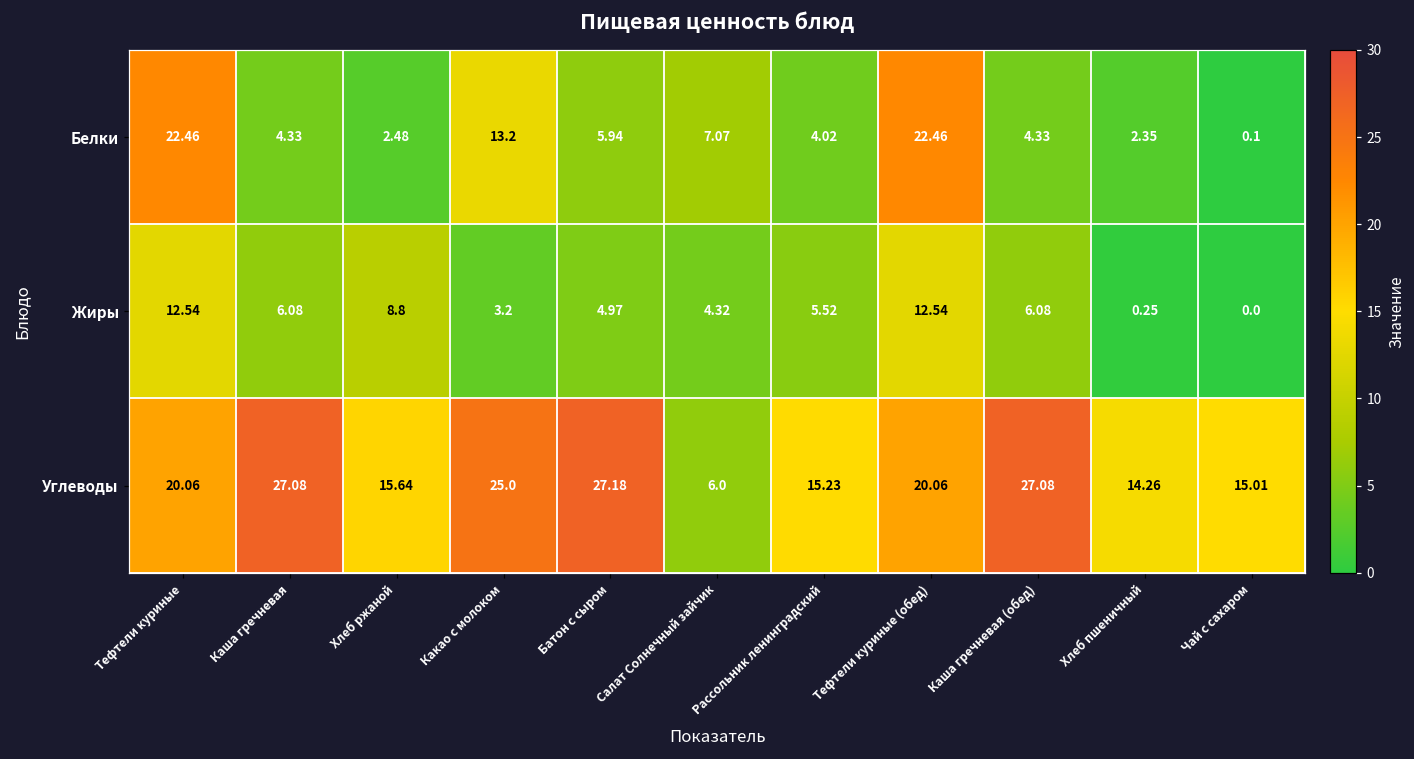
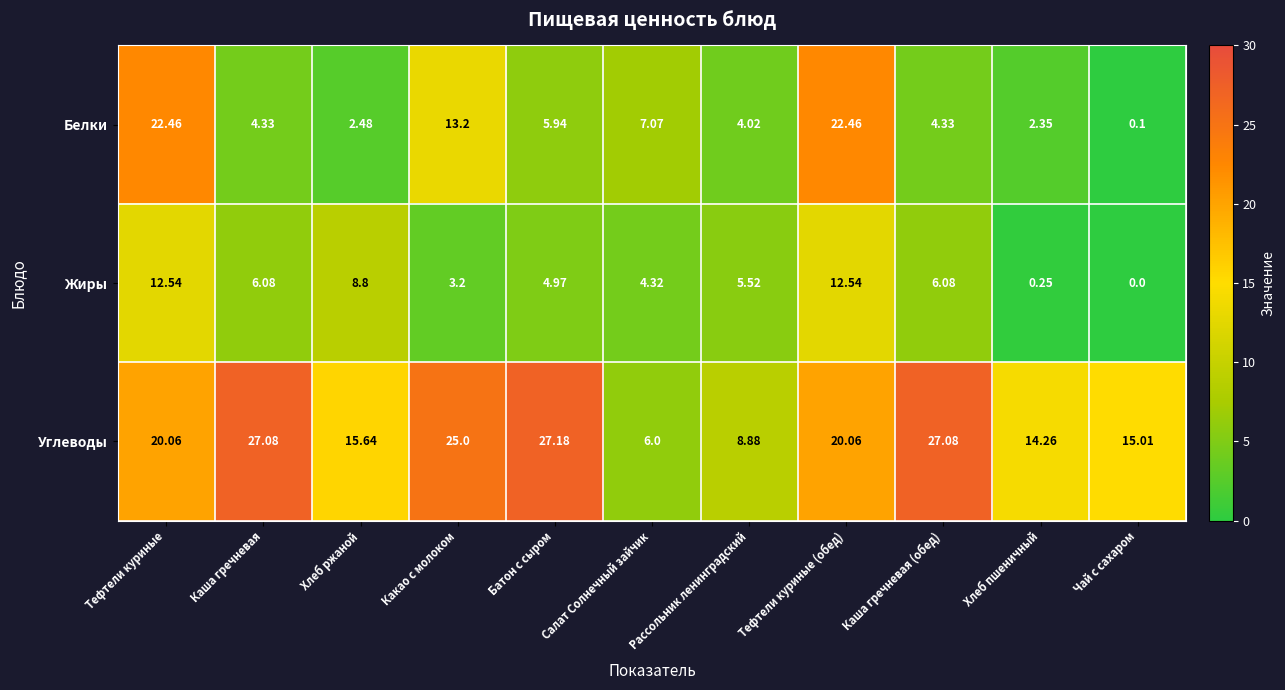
Углеводы, Рассольник ленинградский: 15.23 -> 8.88
